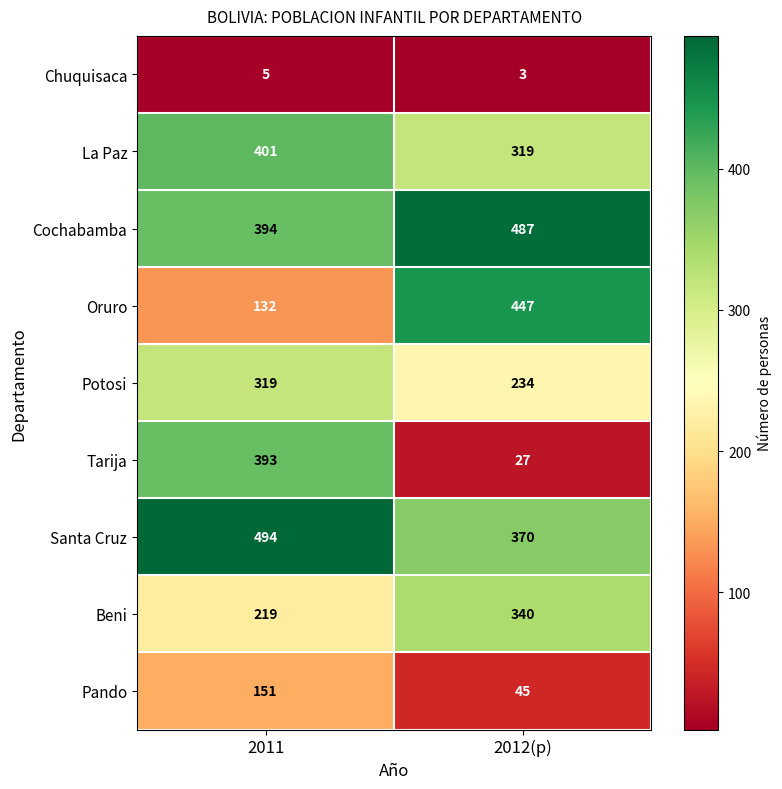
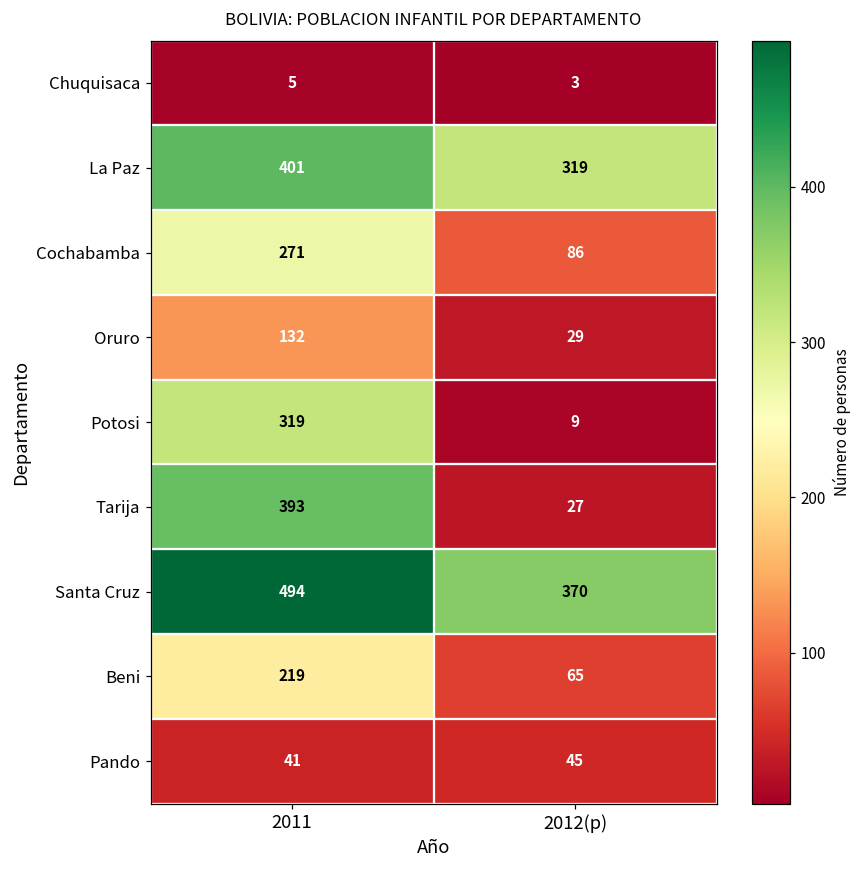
Cochabamba, 2011: 394 -> 271
Cochabamba, 2012(p): 487 -> 86
Oruro, 2012(p): 447 -> 29
Potosi, 2012(p): 234 -> 9
Beni, 2012(p): 340 -> 65
Pando, 2011: 151 -> 41
